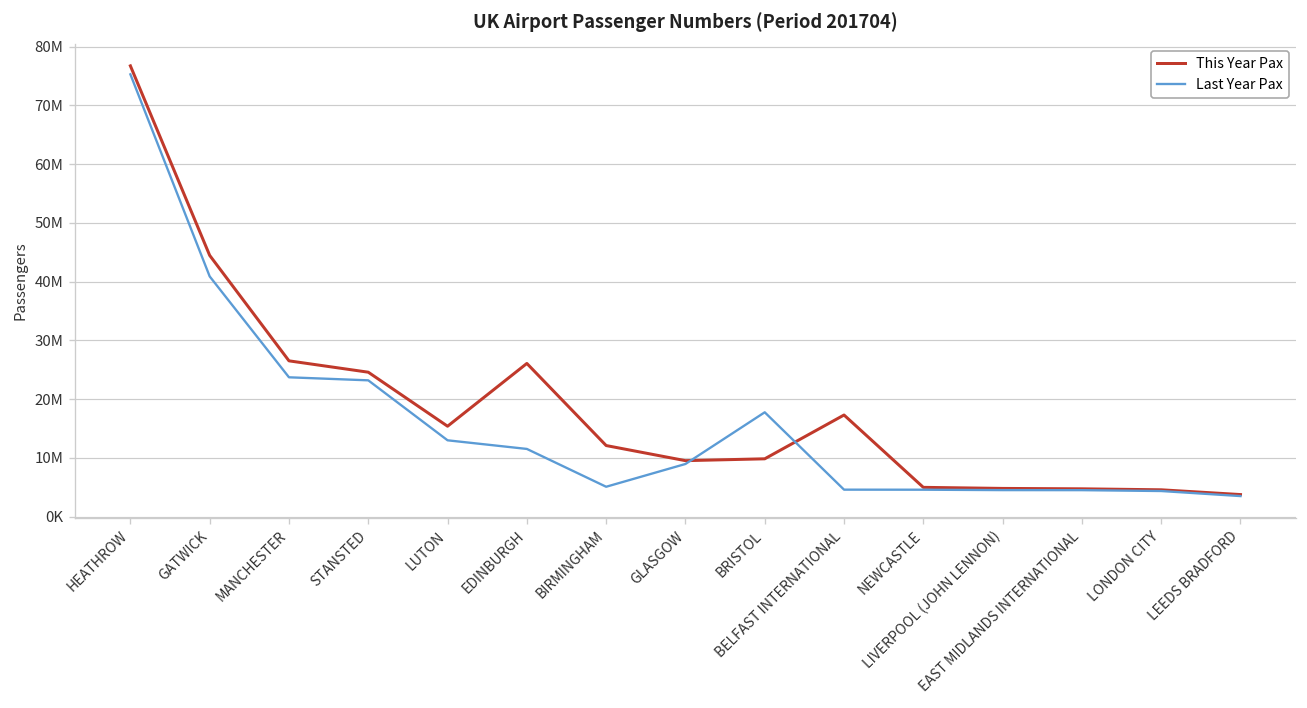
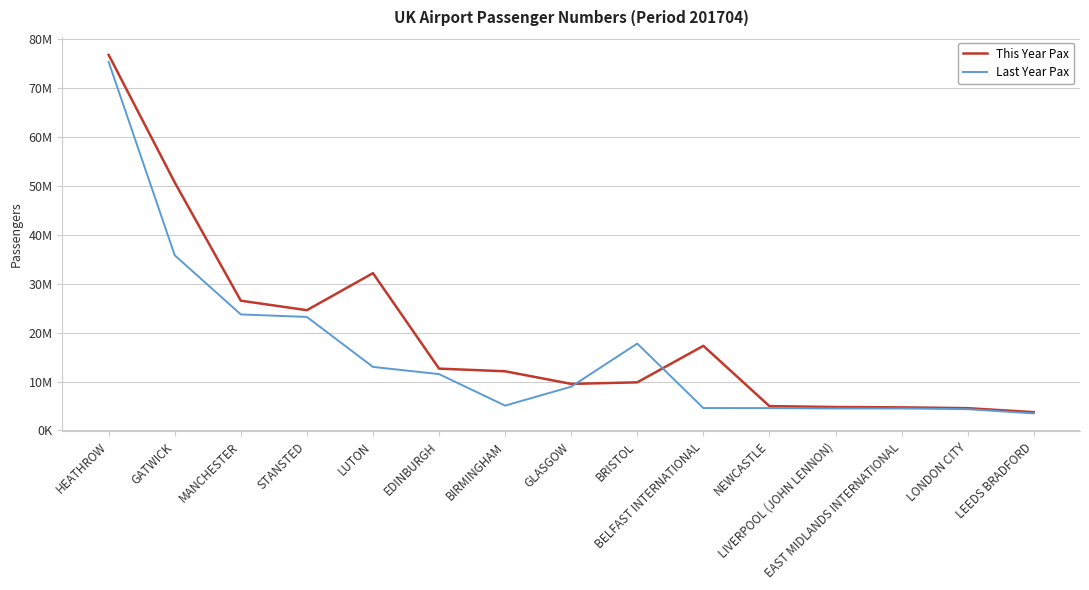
This Year Pax, GATWICK: 44000000 -> 51000000
Last Year Pax, GATWICK: 41000000 -> 36000000
This Year Pax, LUTON: 15000000 -> 32000000
This Year Pax, EDINBURGH: 26000000 -> 13000000
